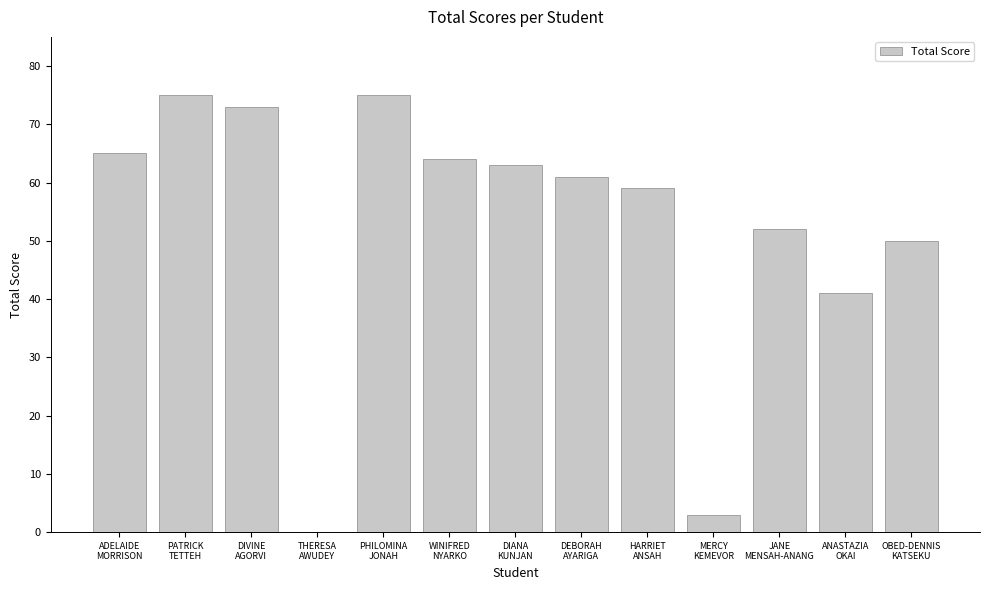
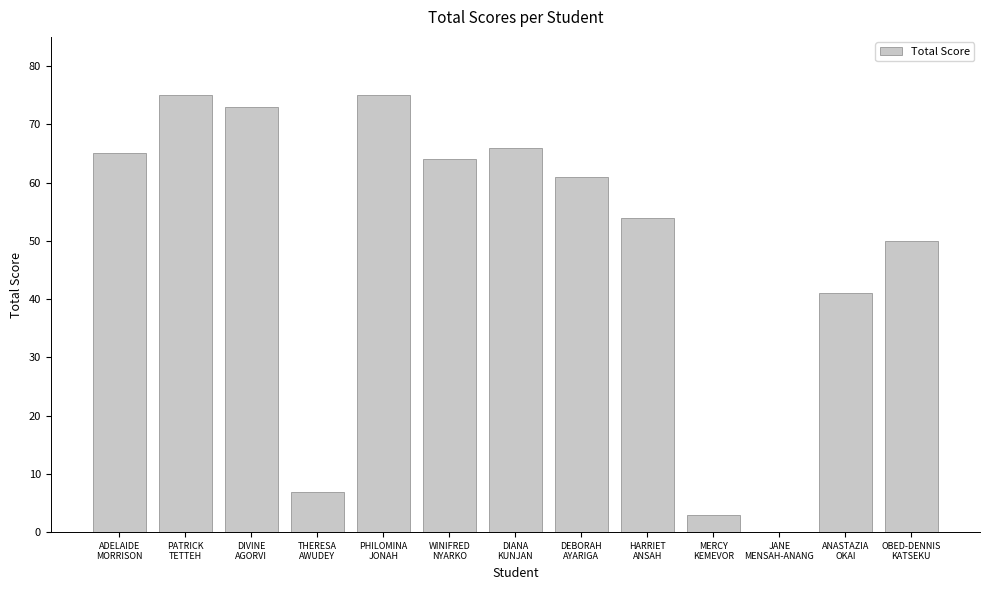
THERESA AWUDEY: 0 -> 7
DIANA KUNJAN: 63 -> 66
HARRIET ANSAH: 59 -> 54
JANE MENSAH-ANANG: 52 -> 0
